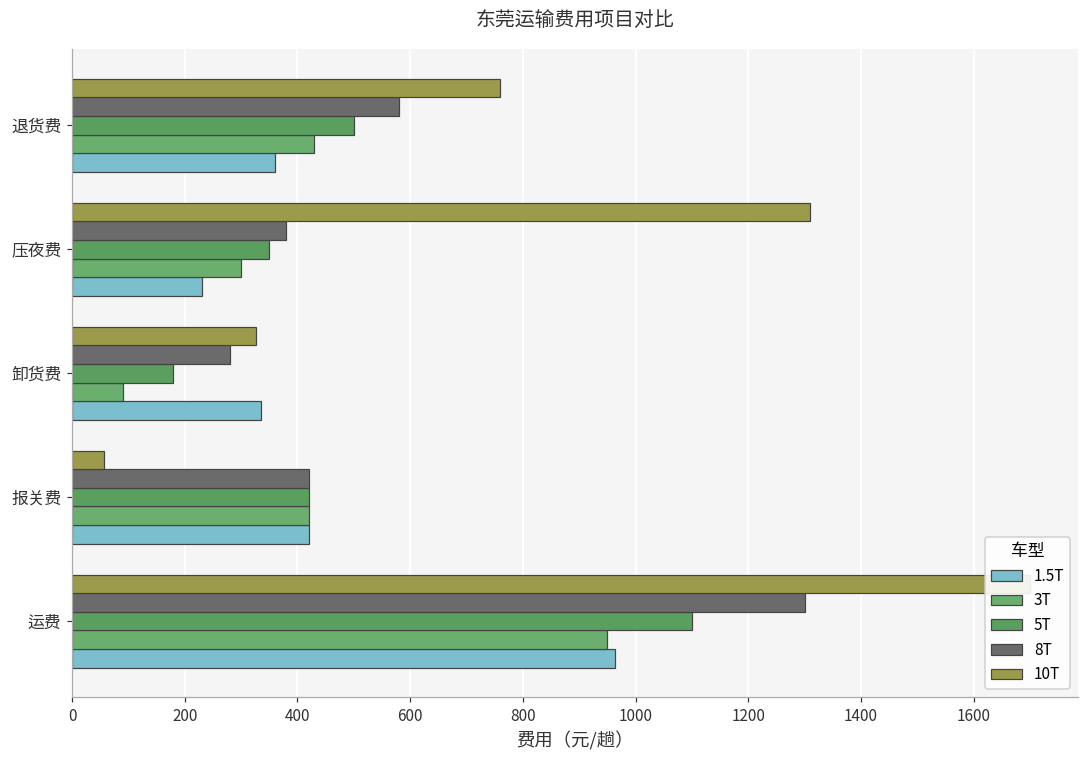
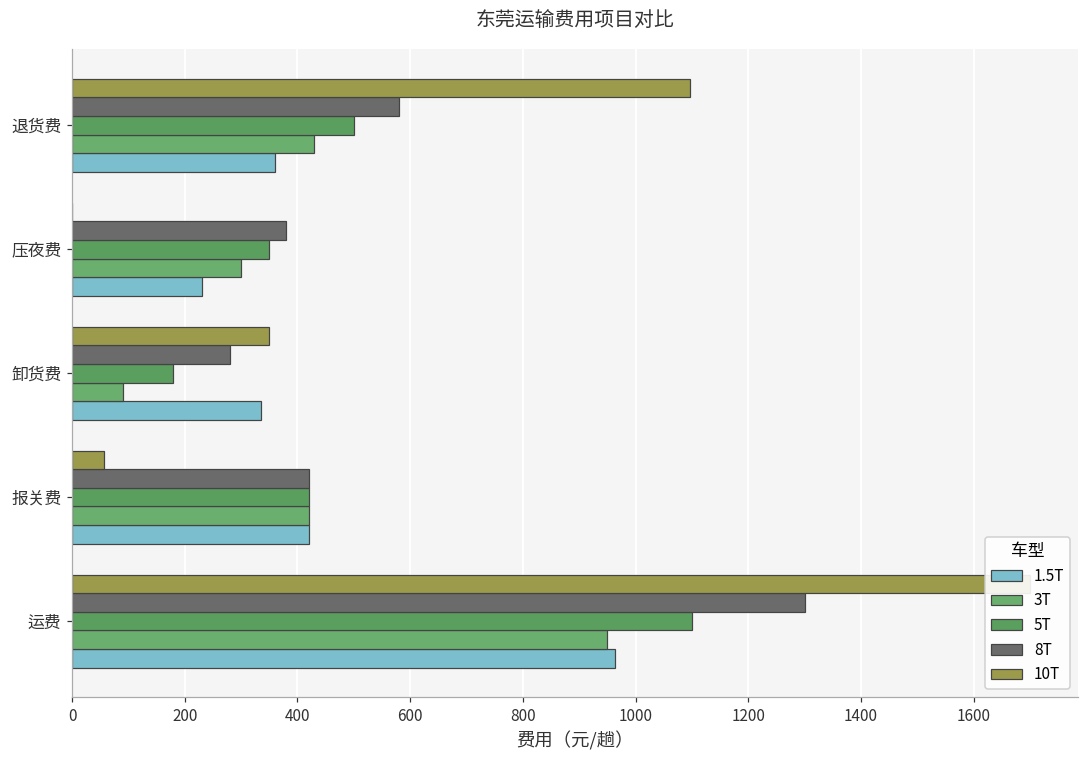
10T, 退货费: 760 -> 1100
10T, 压夜费: 1310 -> 0
10T, 卸货费: 330 -> 350
